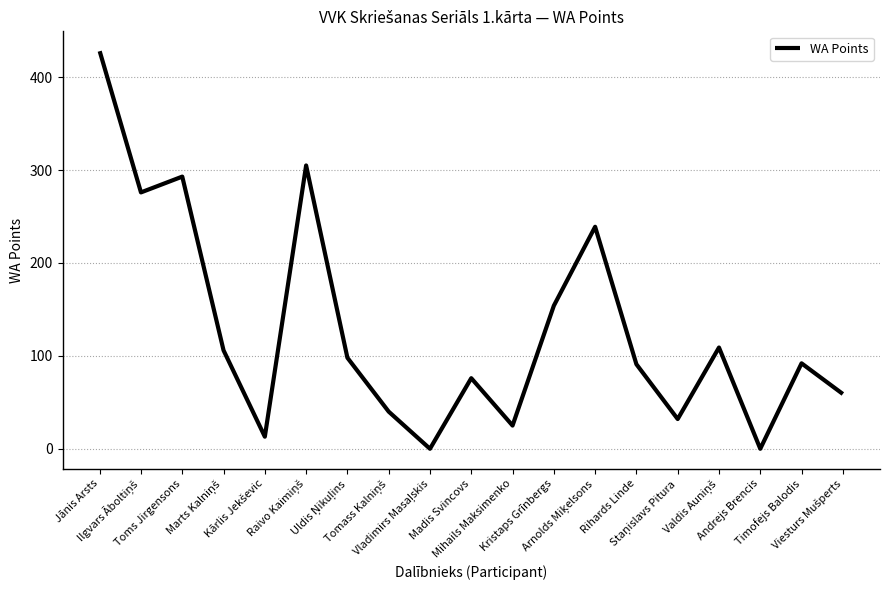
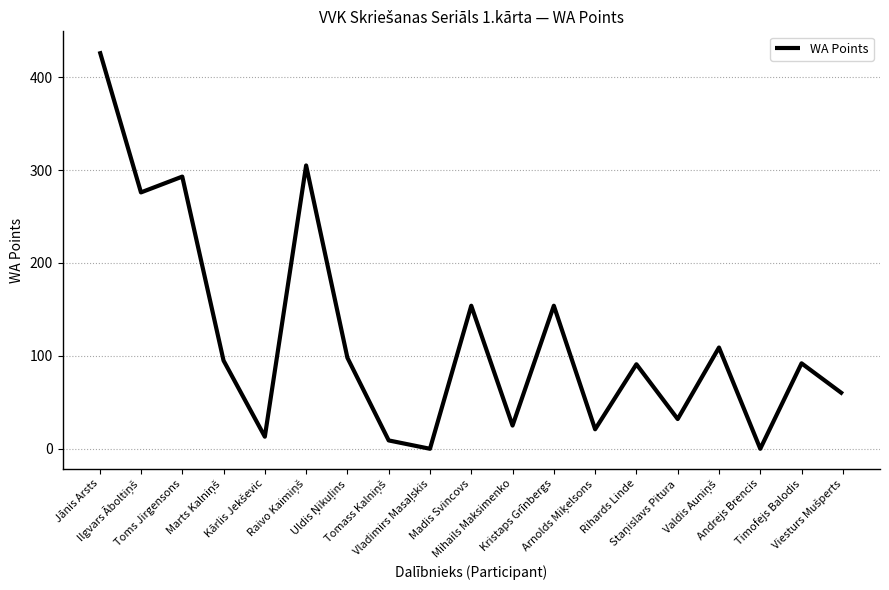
Marts Kalniņš: 110 -> 100
Tomass Kalniņš: 40 -> 10
Madis Svincovs: 80 -> 150
Arnolds Miķelsons: 240 -> 20
